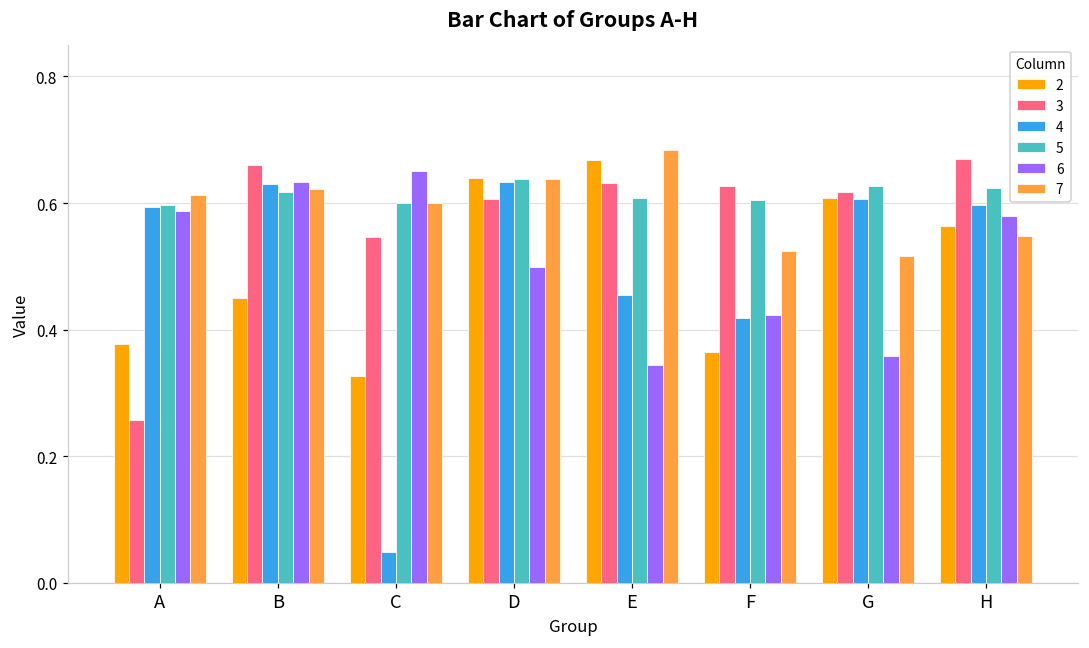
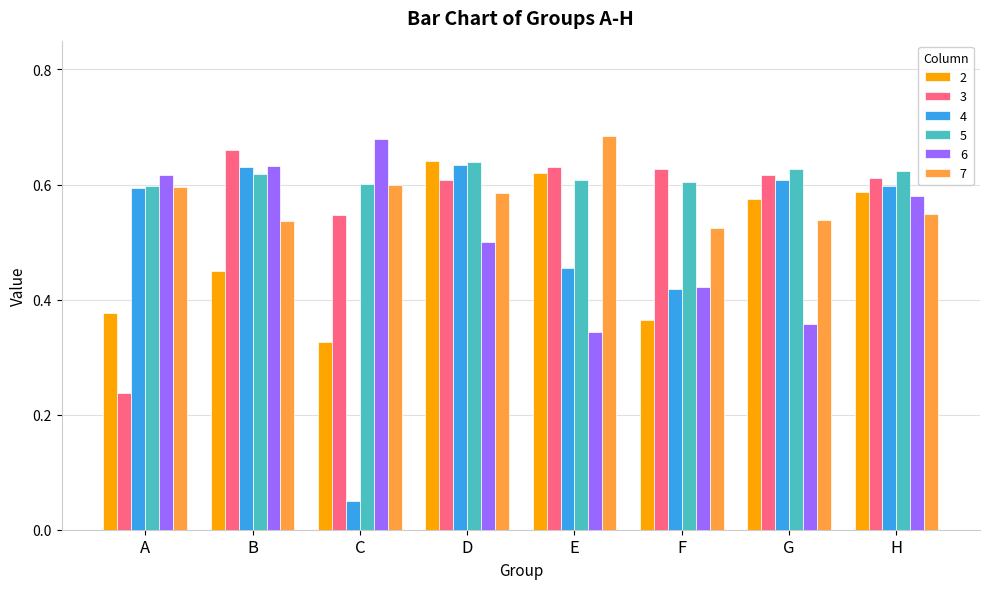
3, A: 0.26 -> 0.24
6, A: 0.59 -> 0.62
7, A: 0.61 -> 0.60
7, B: 0.62 -> 0.54
6, C: 0.65 -> 0.68
7, D: 0.64 -> 0.58
2, E: 0.67 -> 0.62
2, G: 0.61 -> 0.57
7, G: 0.52 -> 0.54
2, H: 0.56 -> 0.59
3, H: 0.67 -> 0.61
